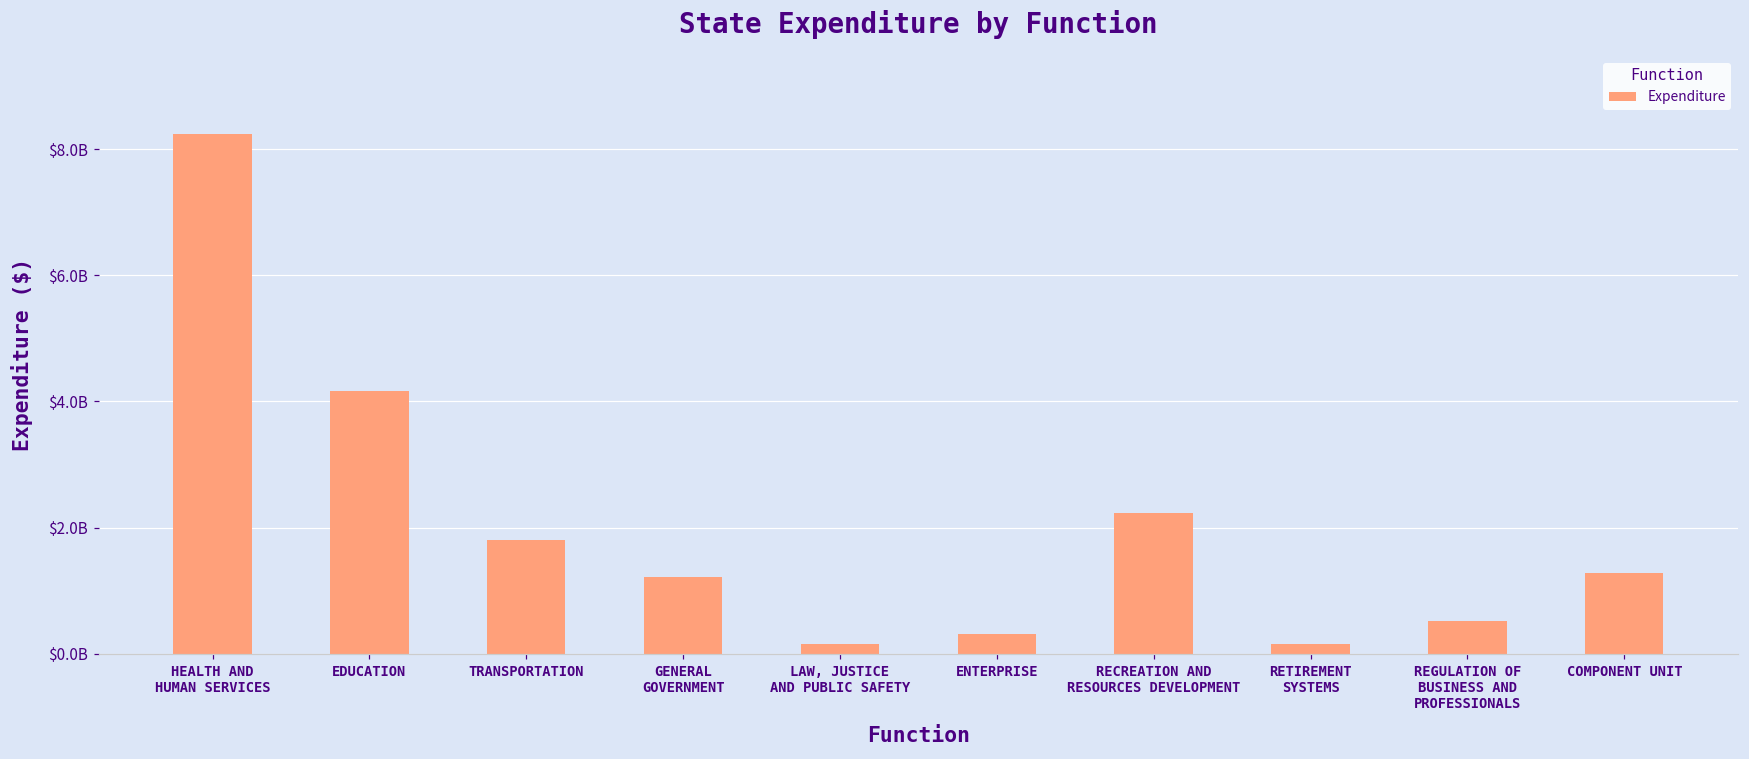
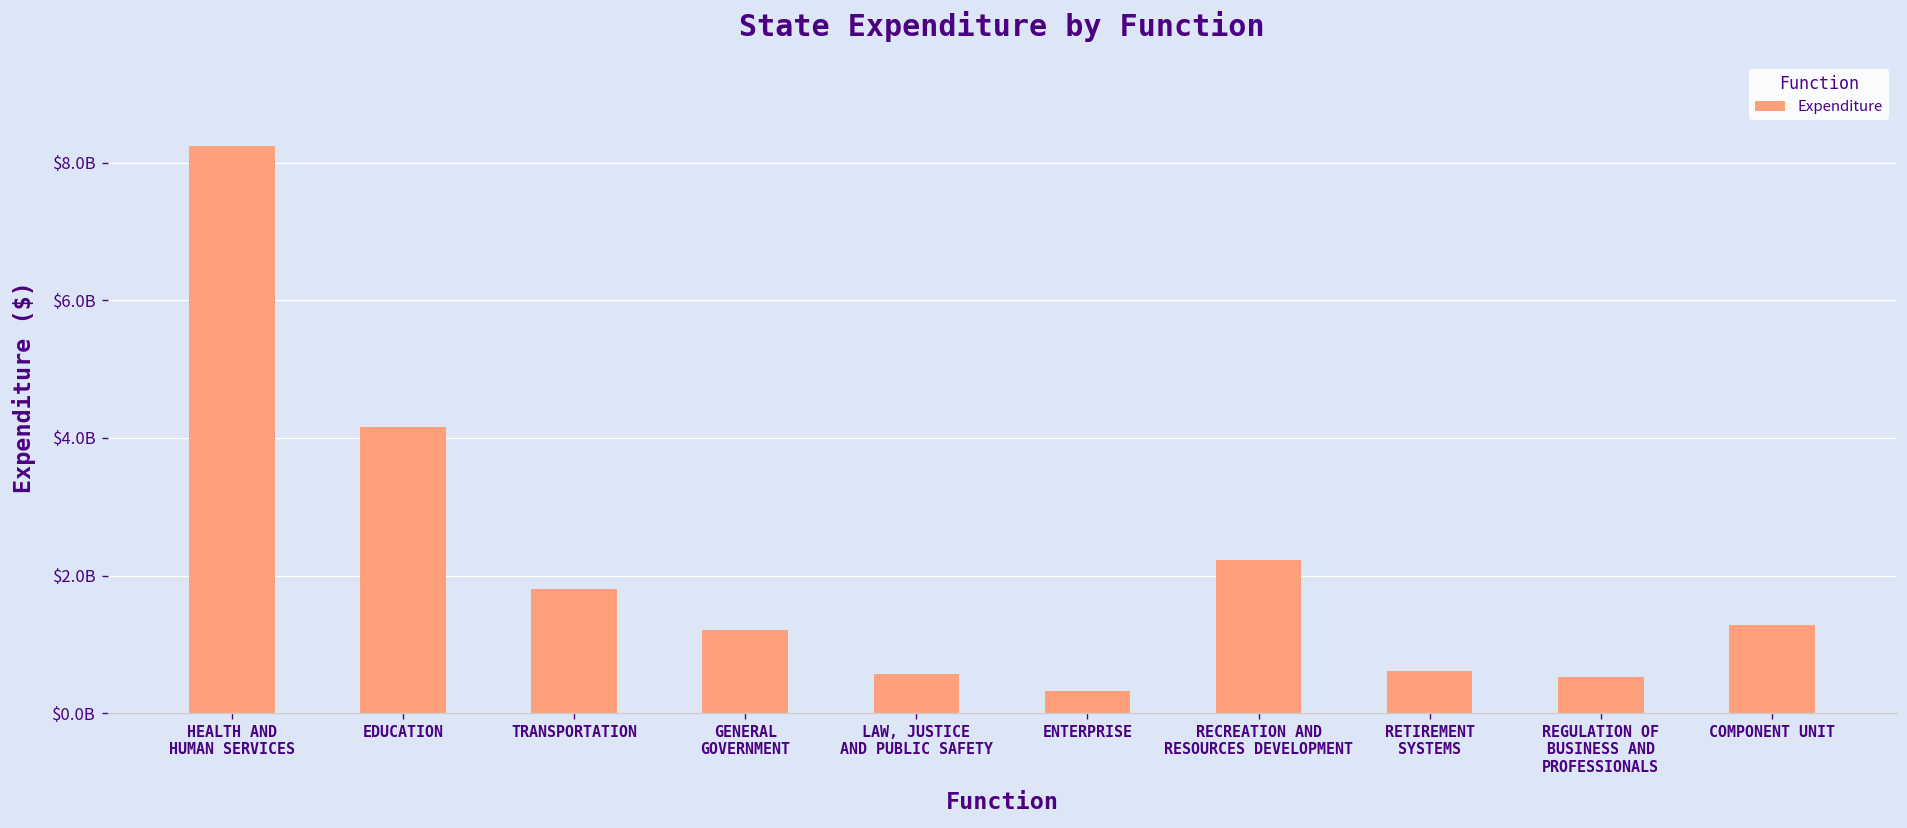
LAW, JUSTICE AND PUBLIC SAFETY: $200000000 -> $600000000
RETIREMENT SYSTEMS: $200000000 -> $600000000
